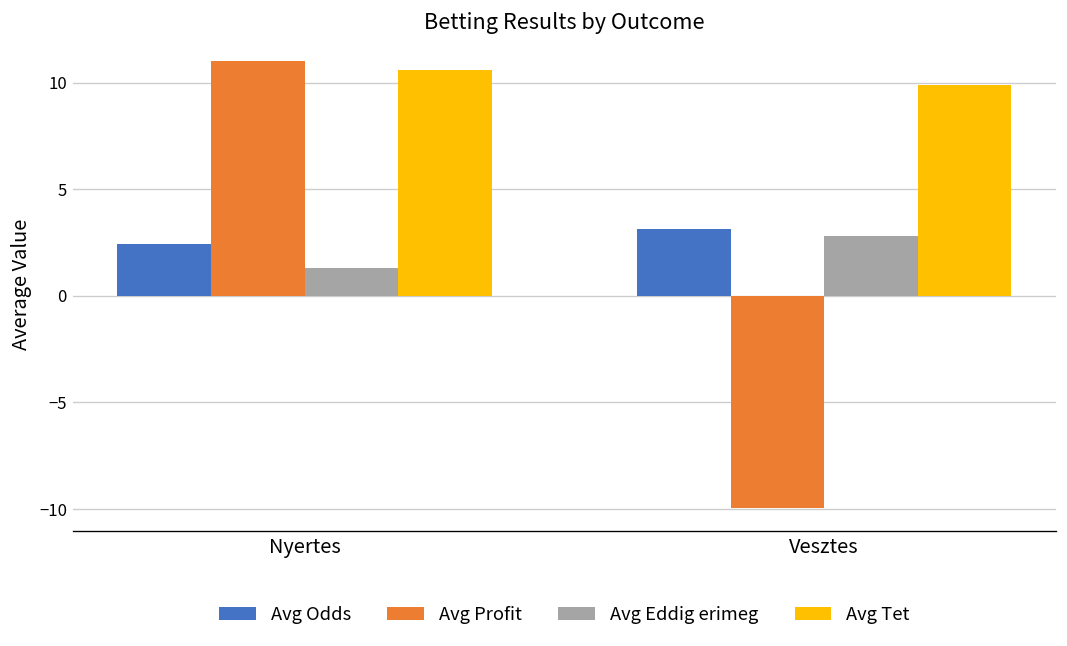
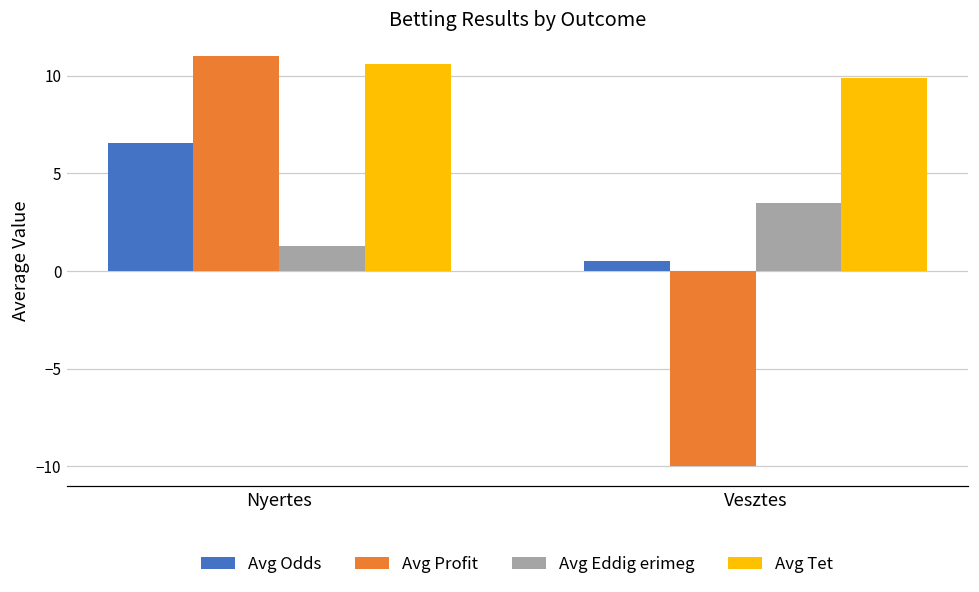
Avg Odds, Nyertes: 2.5 -> 6.6
Avg Odds, Vesztes: 3.1 -> 0.5
Avg Eddig erimeg, Vesztes: 2.8 -> 3.5
